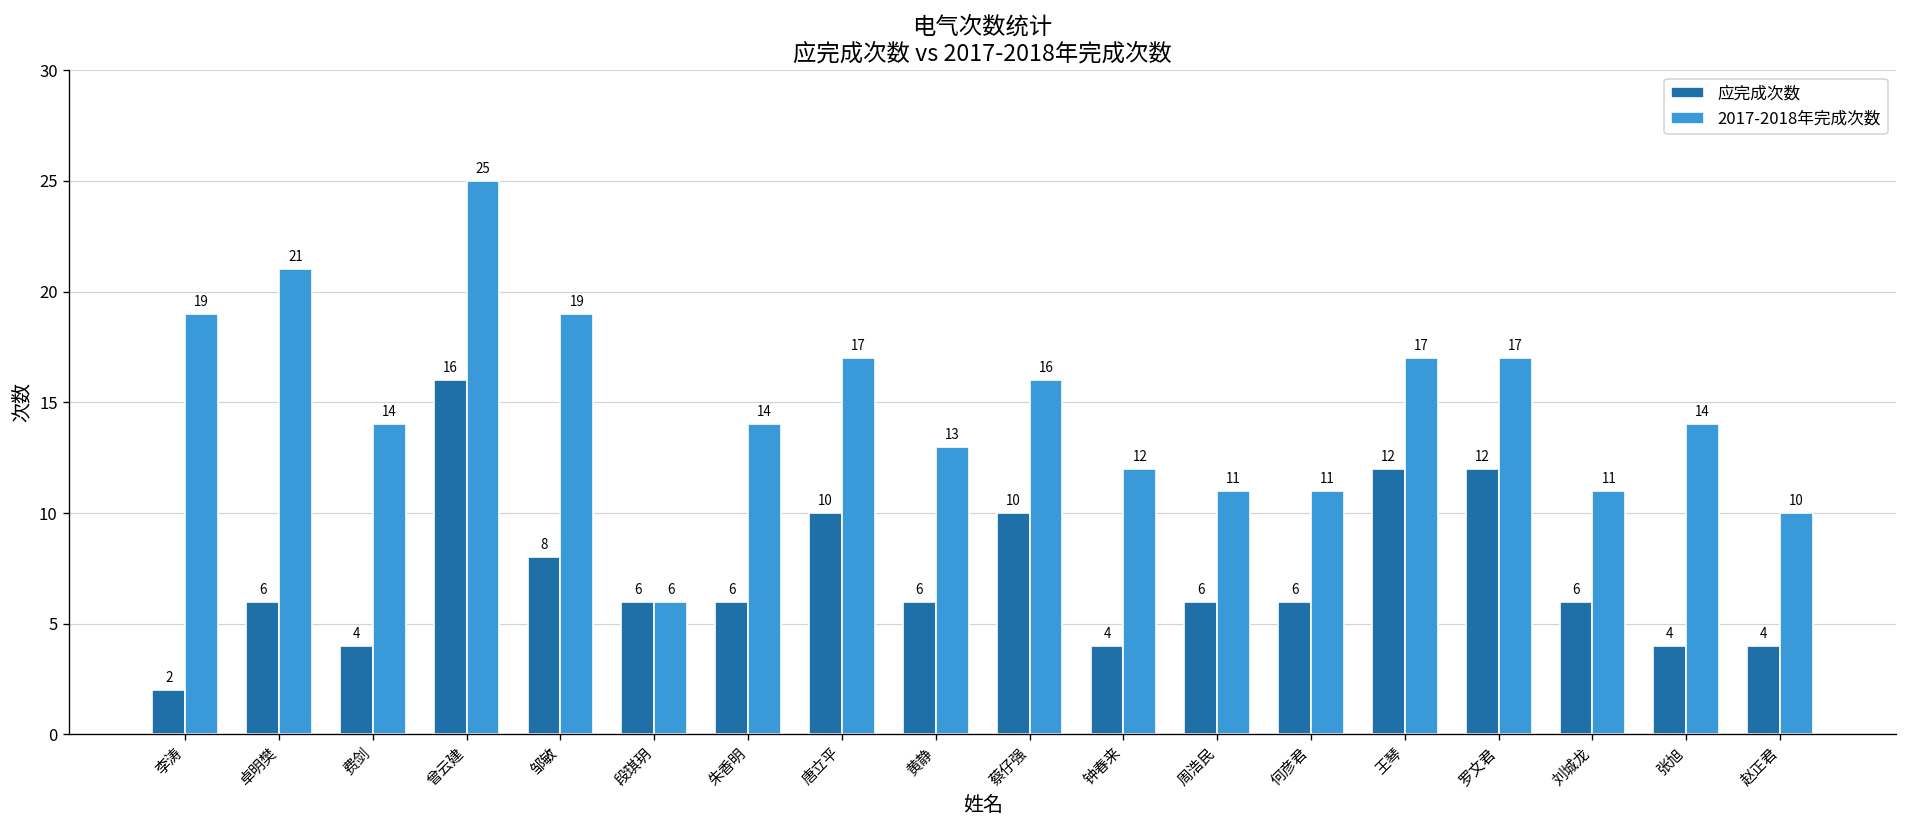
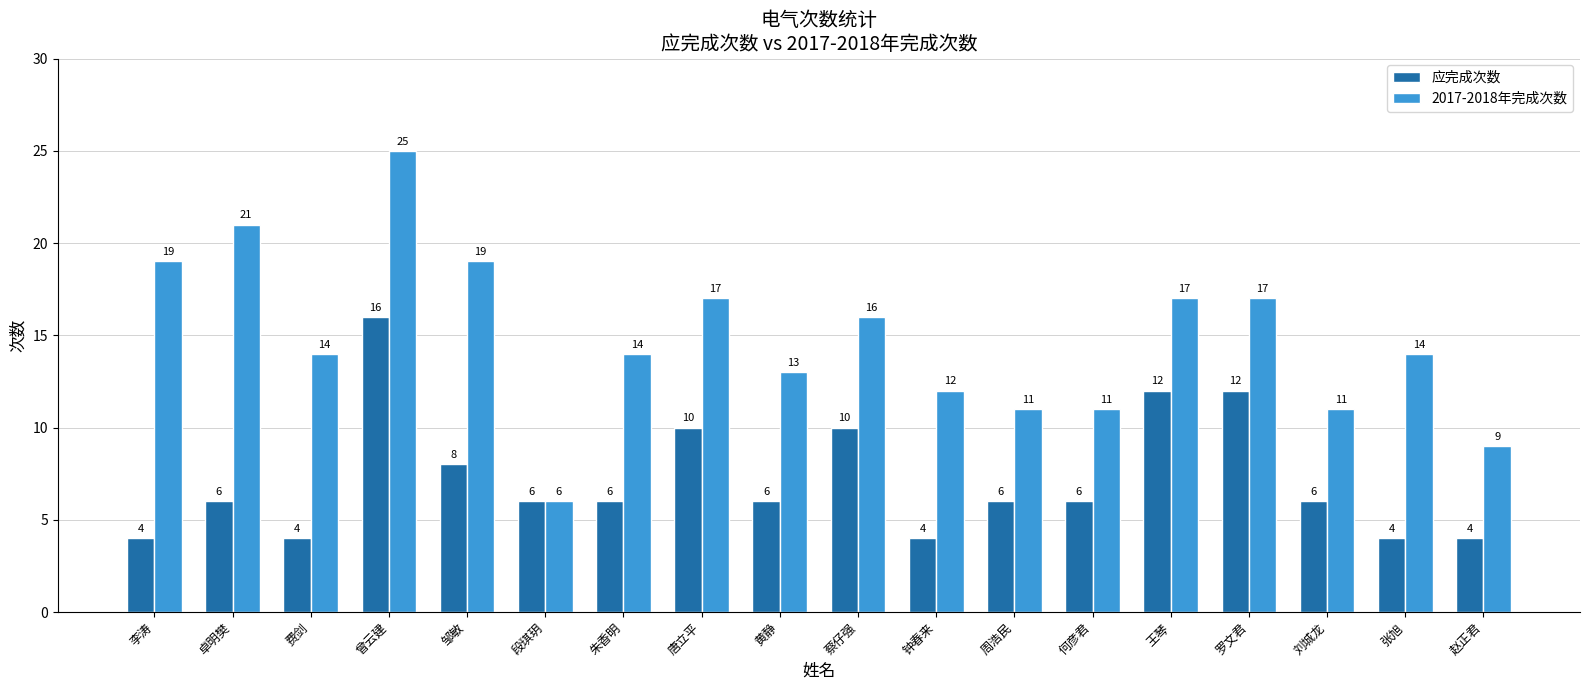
应完成次数, 李涛: 2 -> 4
2017-2018年完成次数, 赵正君: 10 -> 9
